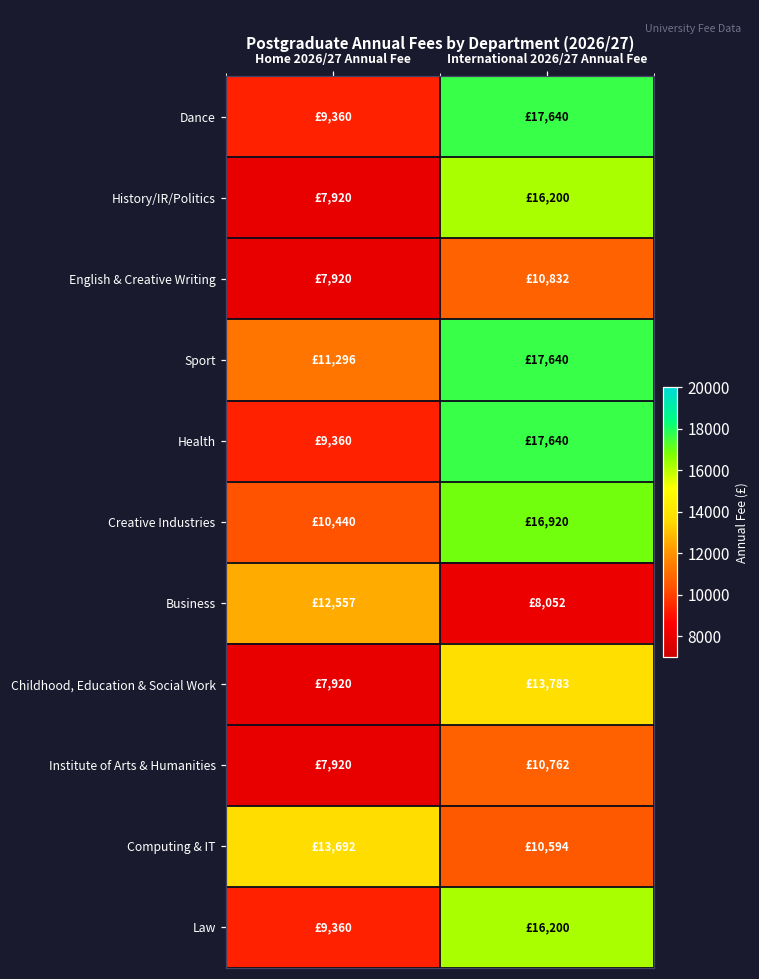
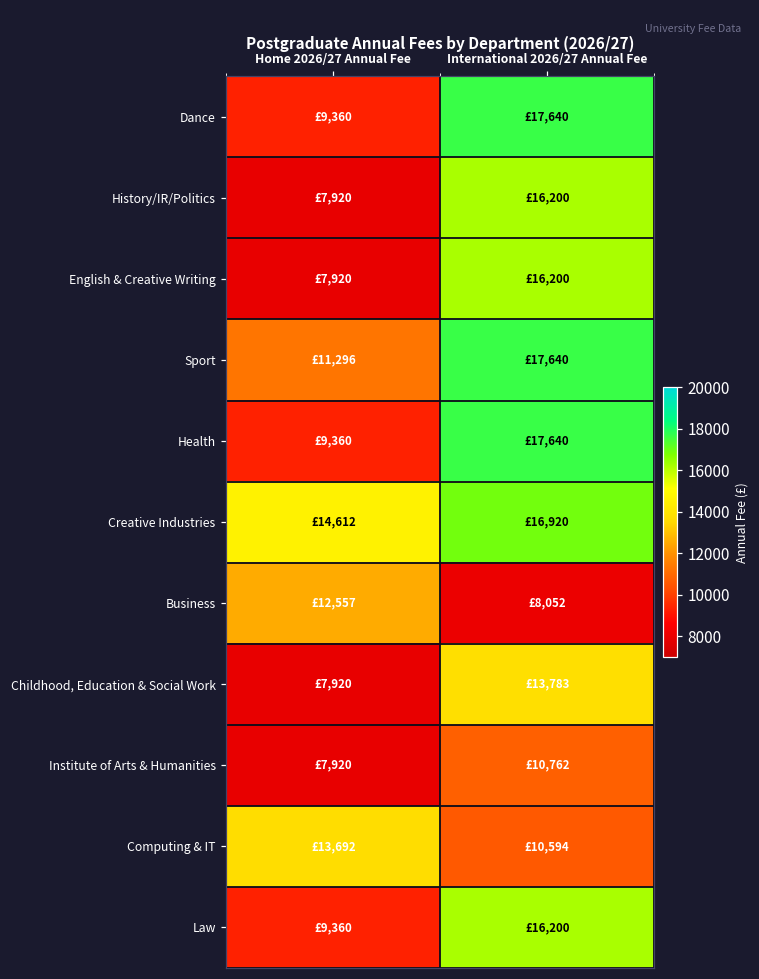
English & Creative Writing, International 2026/27 Annual Fee: £10,832 -> £16,200
Creative Industries, Home 2026/27 Annual Fee: £10,440 -> £14,612
